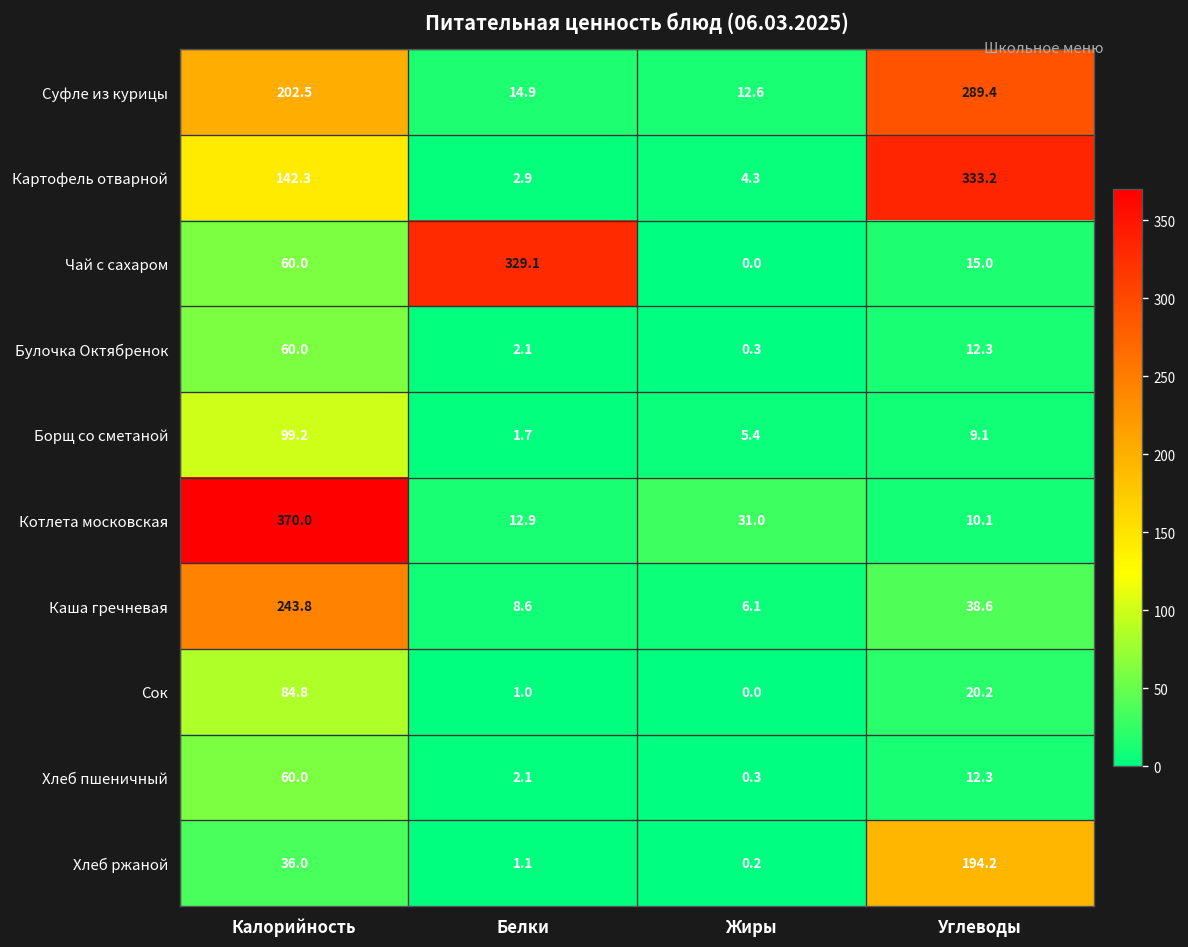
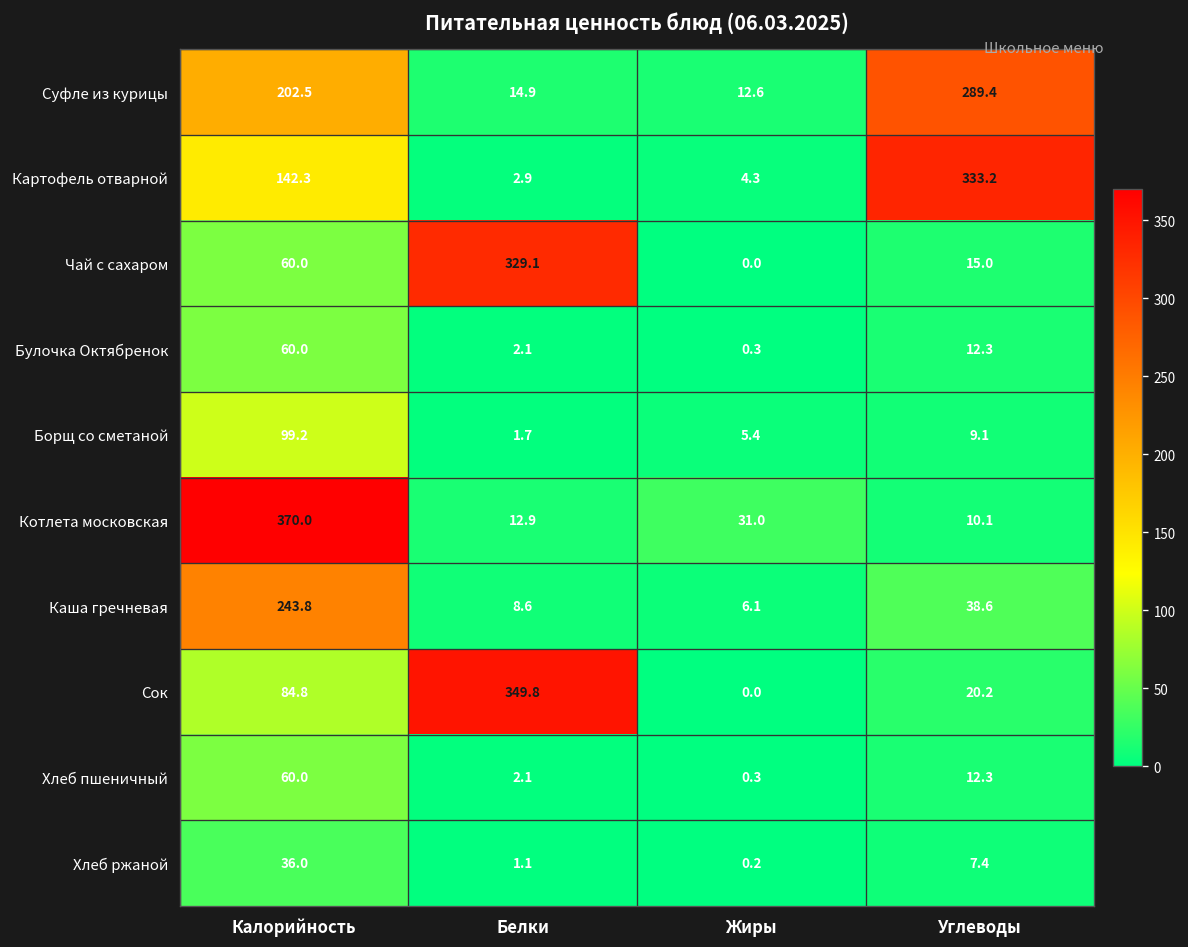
Сок, Белки: 1.0 -> 349.8
Хлеб ржаной, Углеводы: 194.2 -> 7.4
